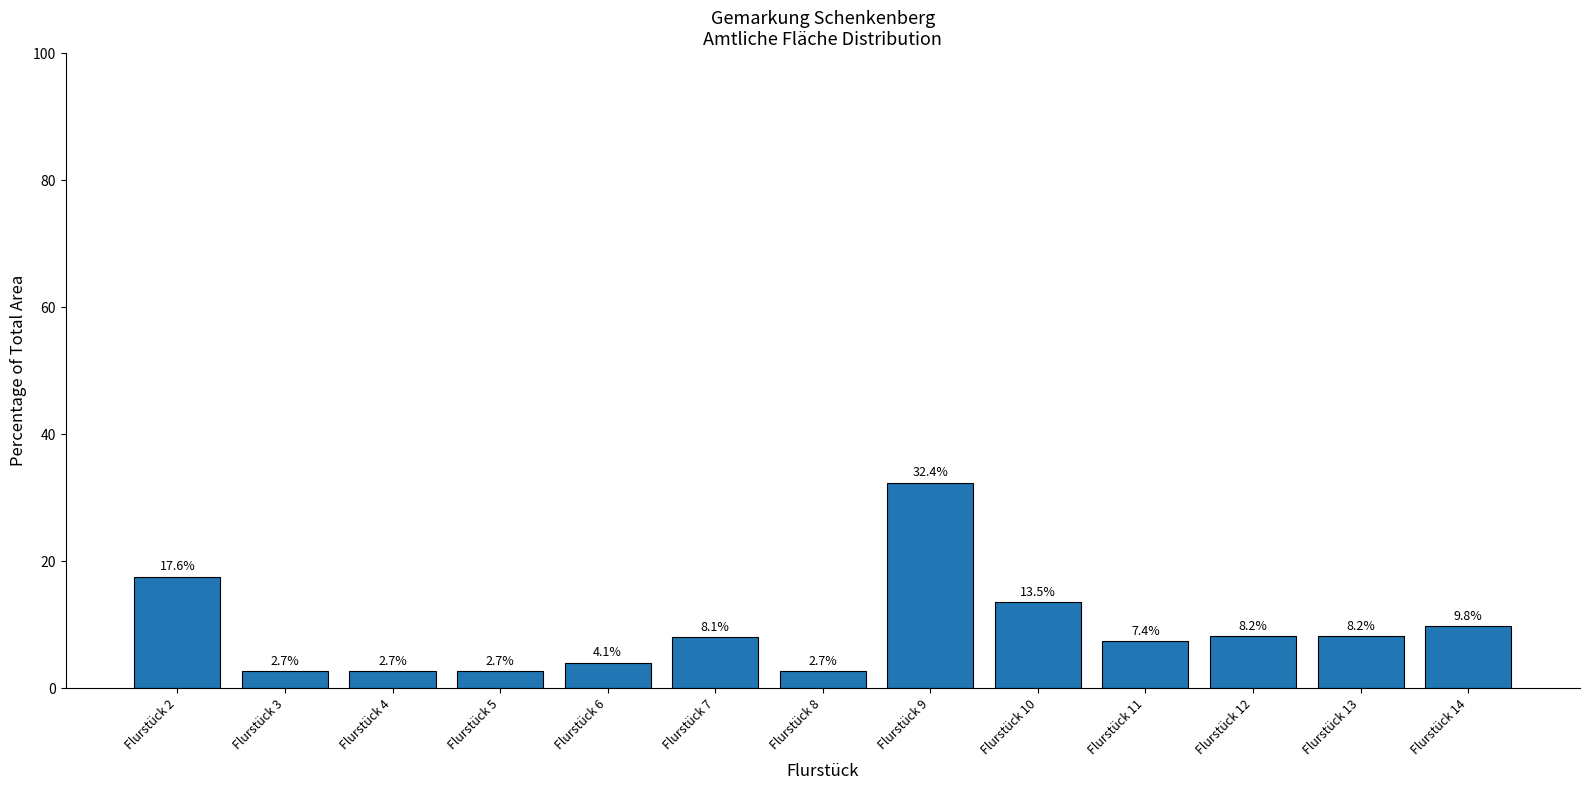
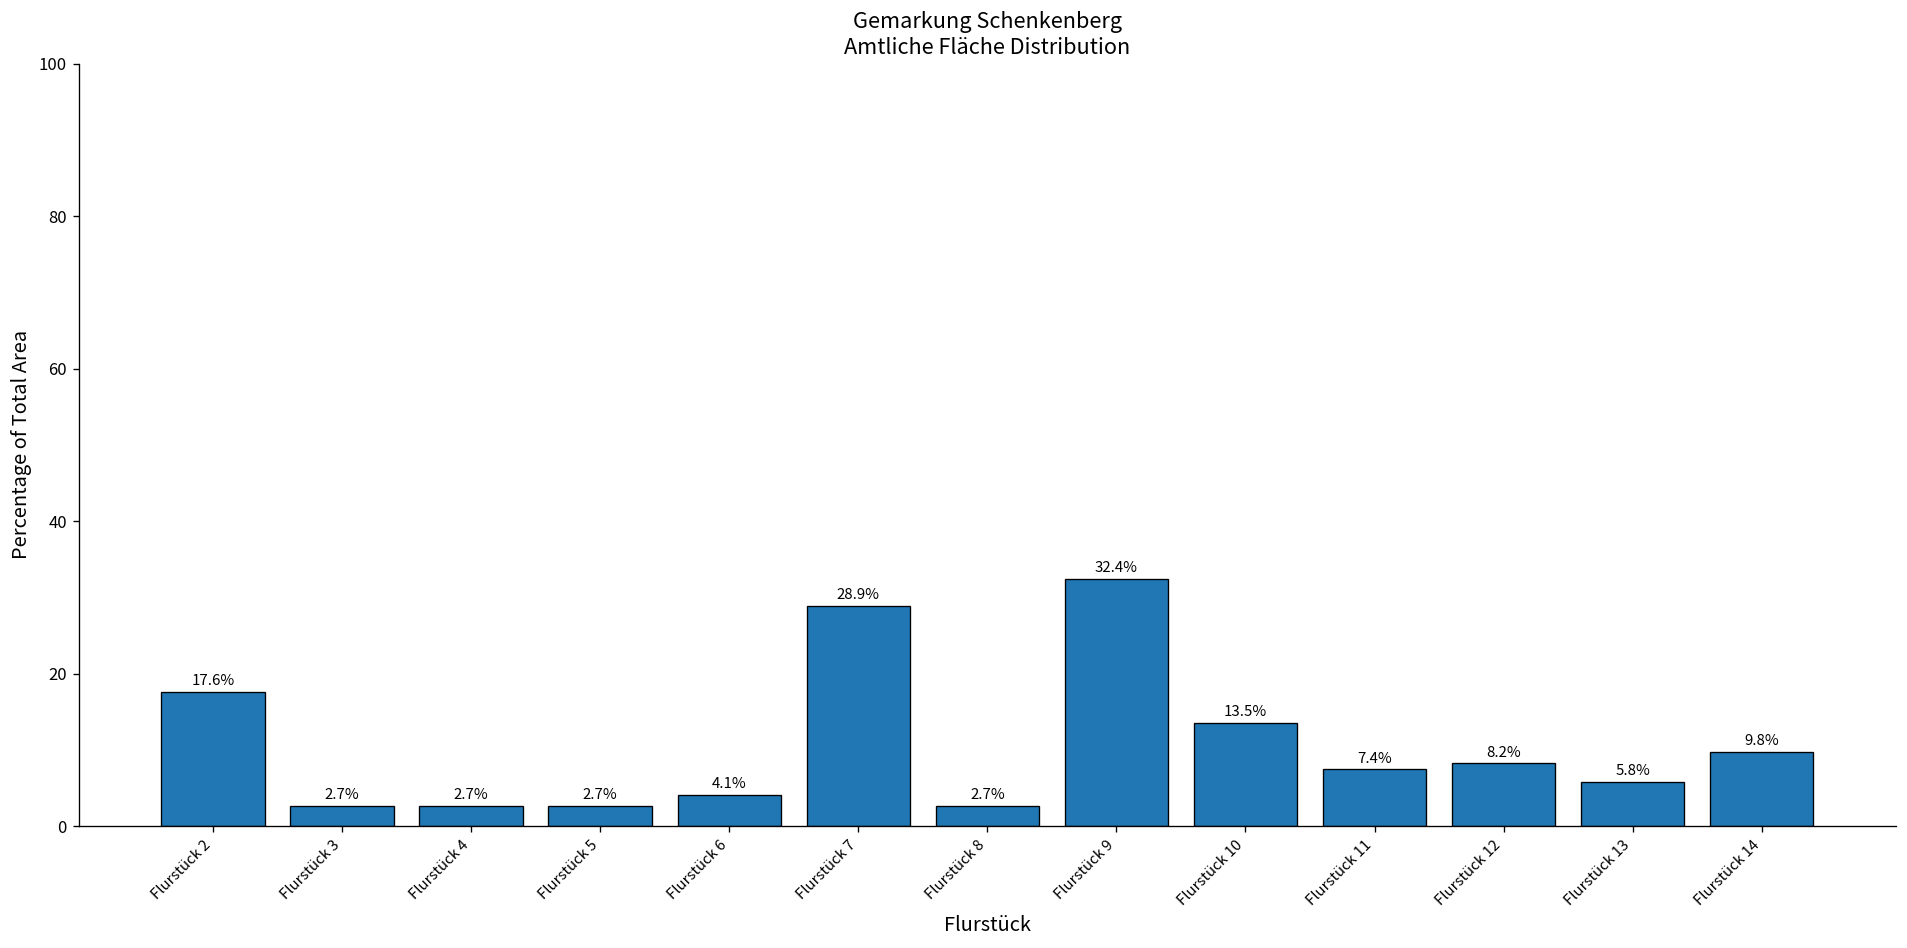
Flurstück 7: 8.1% -> 28.9%
Flurstück 13: 8.2% -> 5.8%
